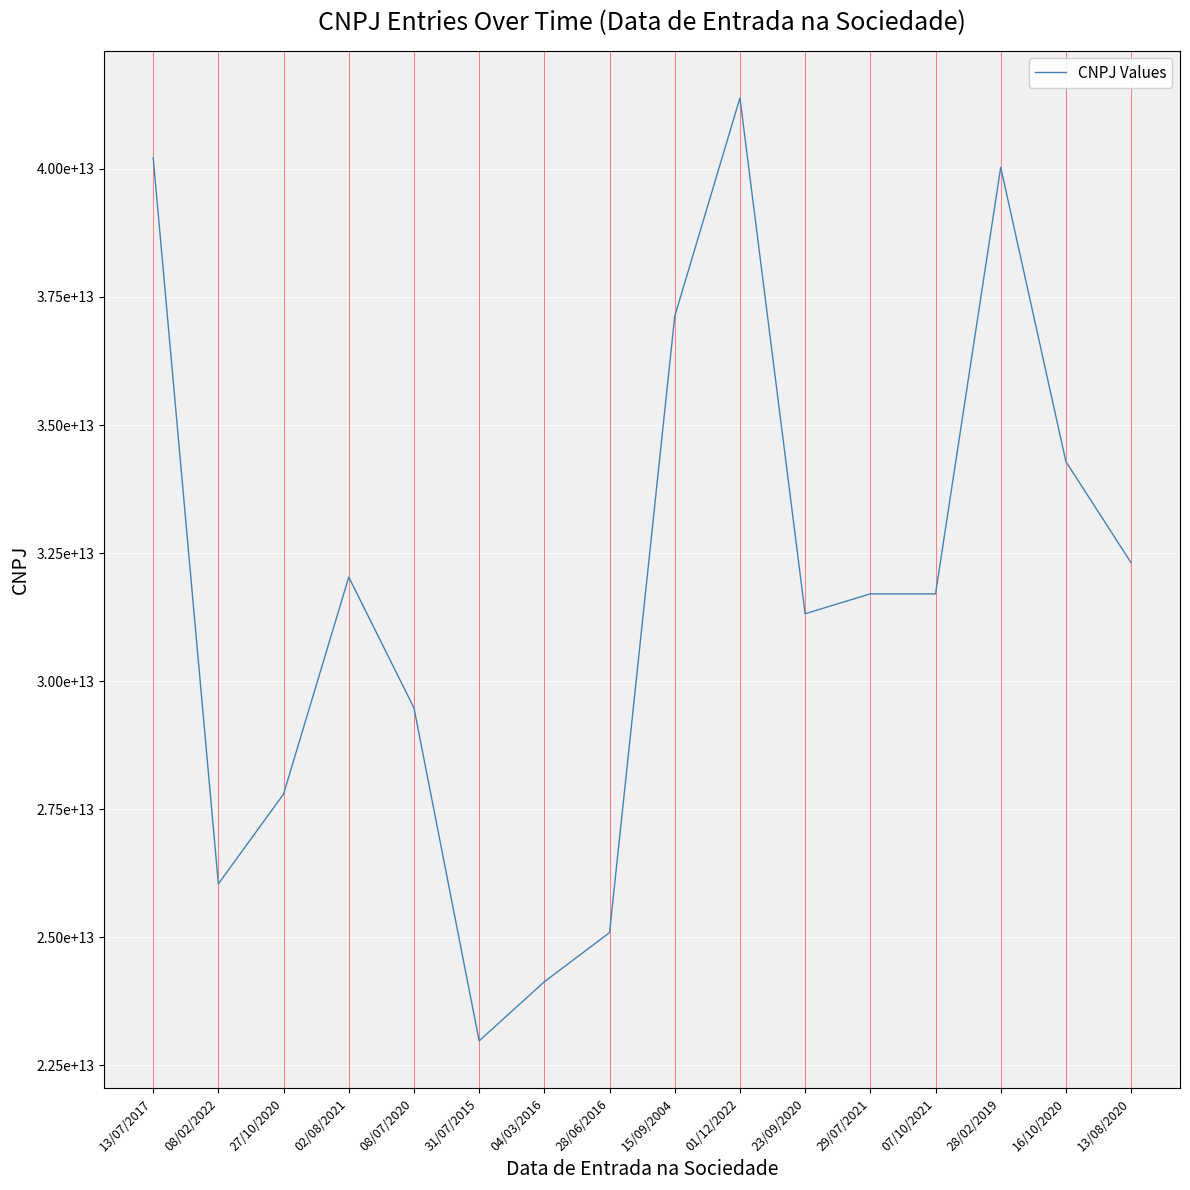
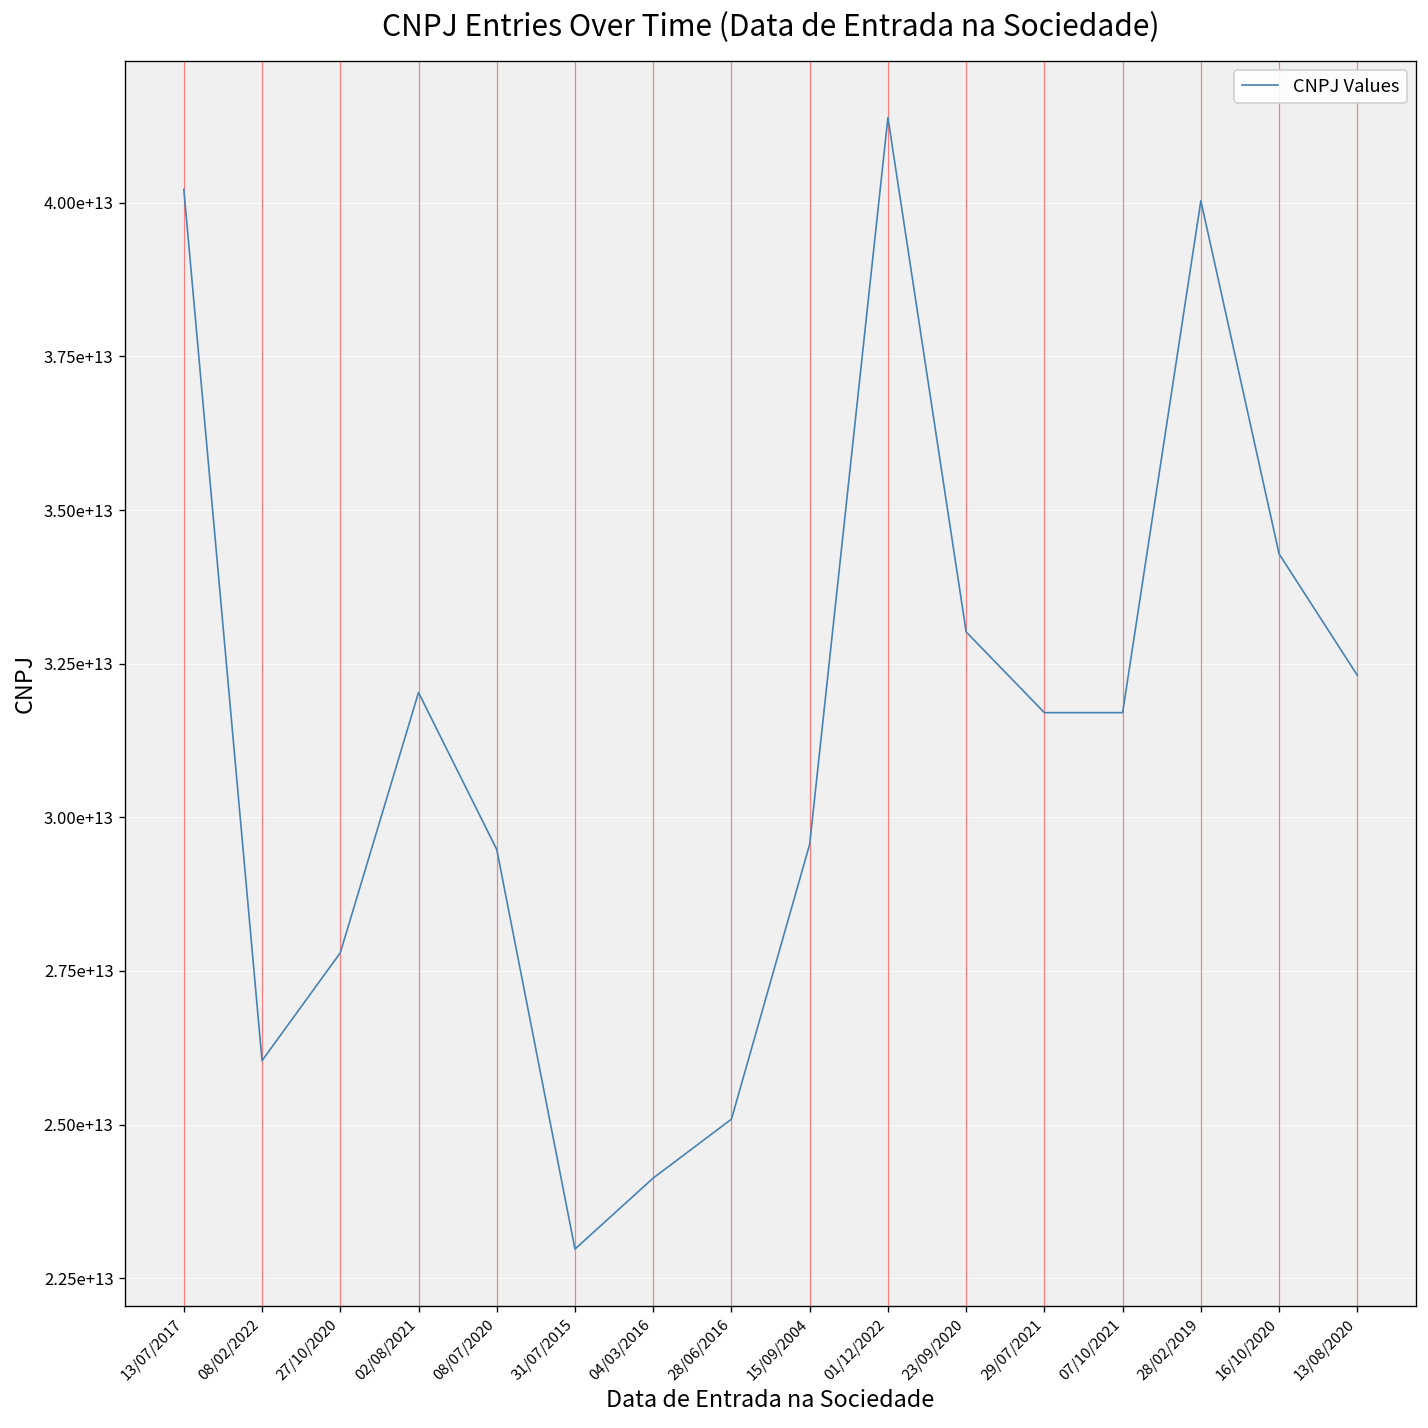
15/09/2004: 37100000000000 -> 29600000000000
23/09/2020: 31300000000000 -> 33000000000000
